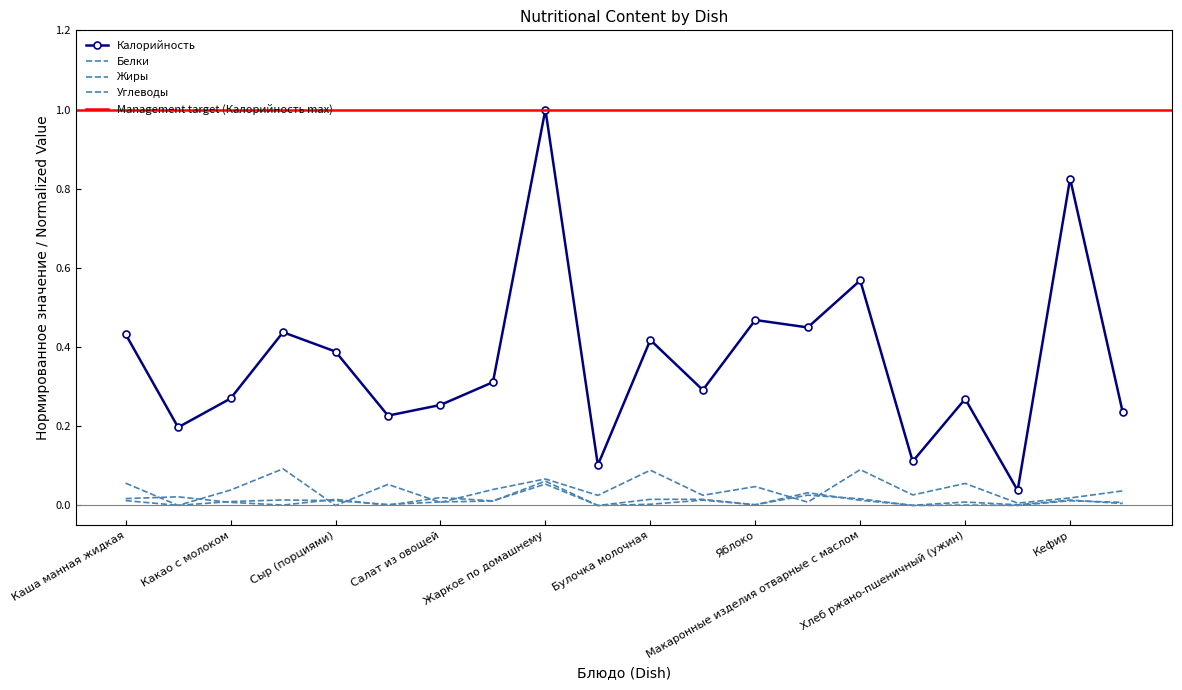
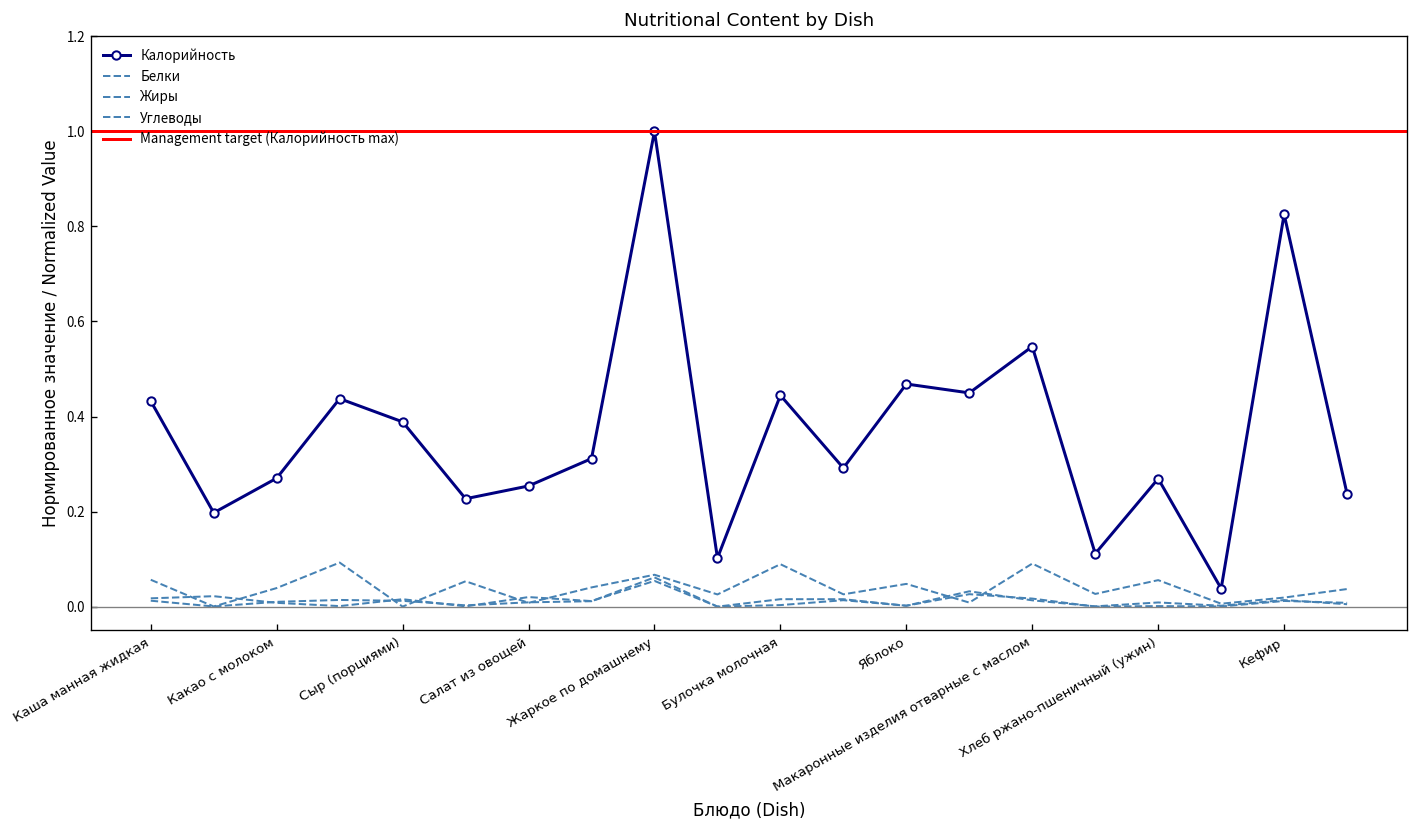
Калорийность, Булочка молочная: 0.42 -> 0.44
Калорийность, Макаронные изделия отварные с маслом: 0.57 -> 0.55
